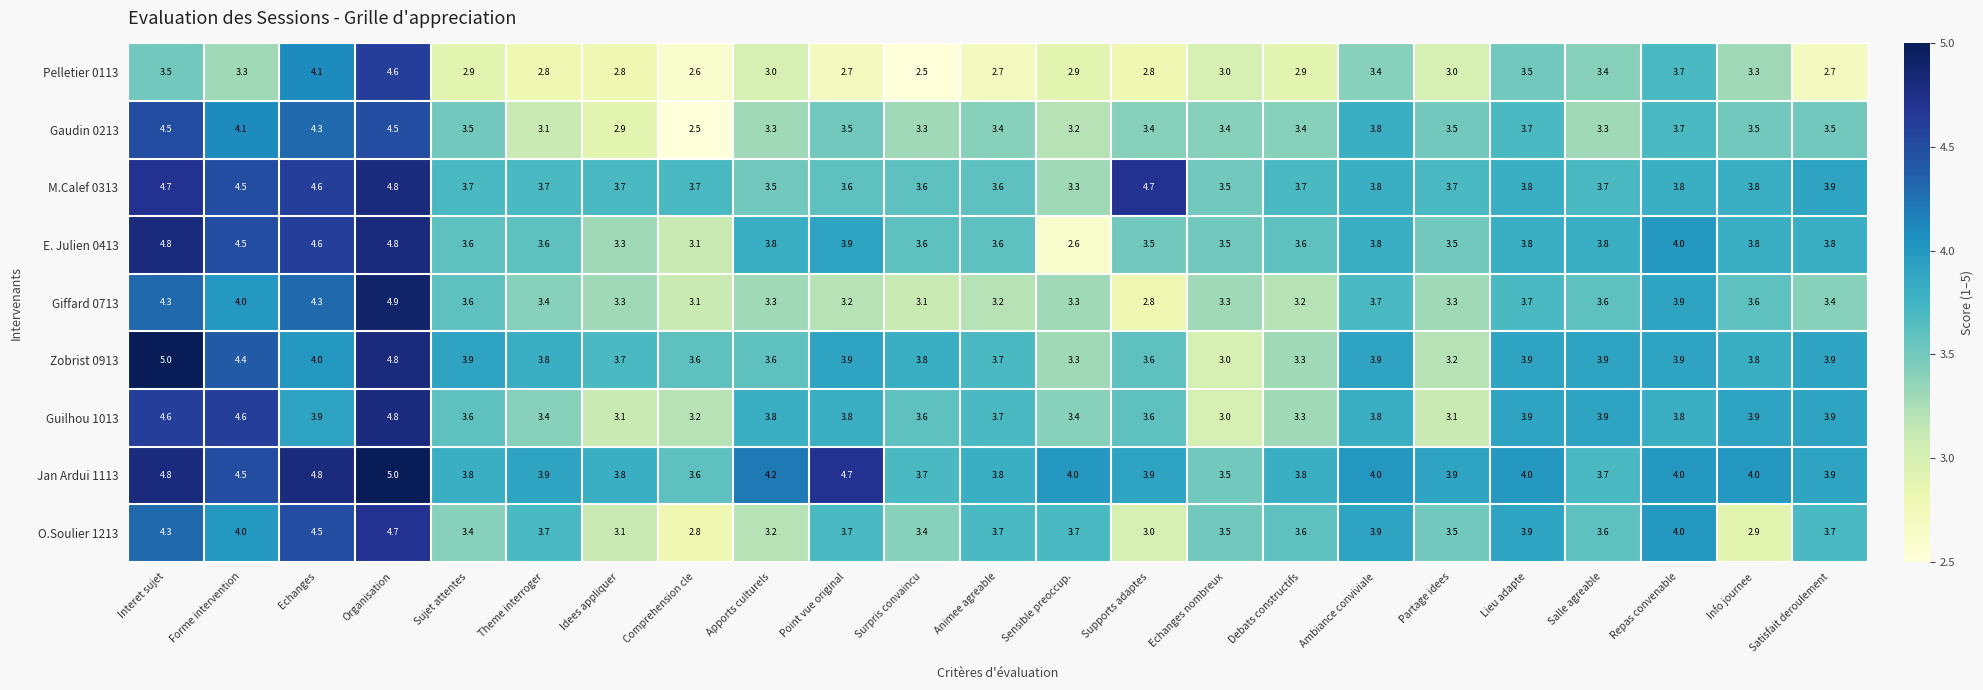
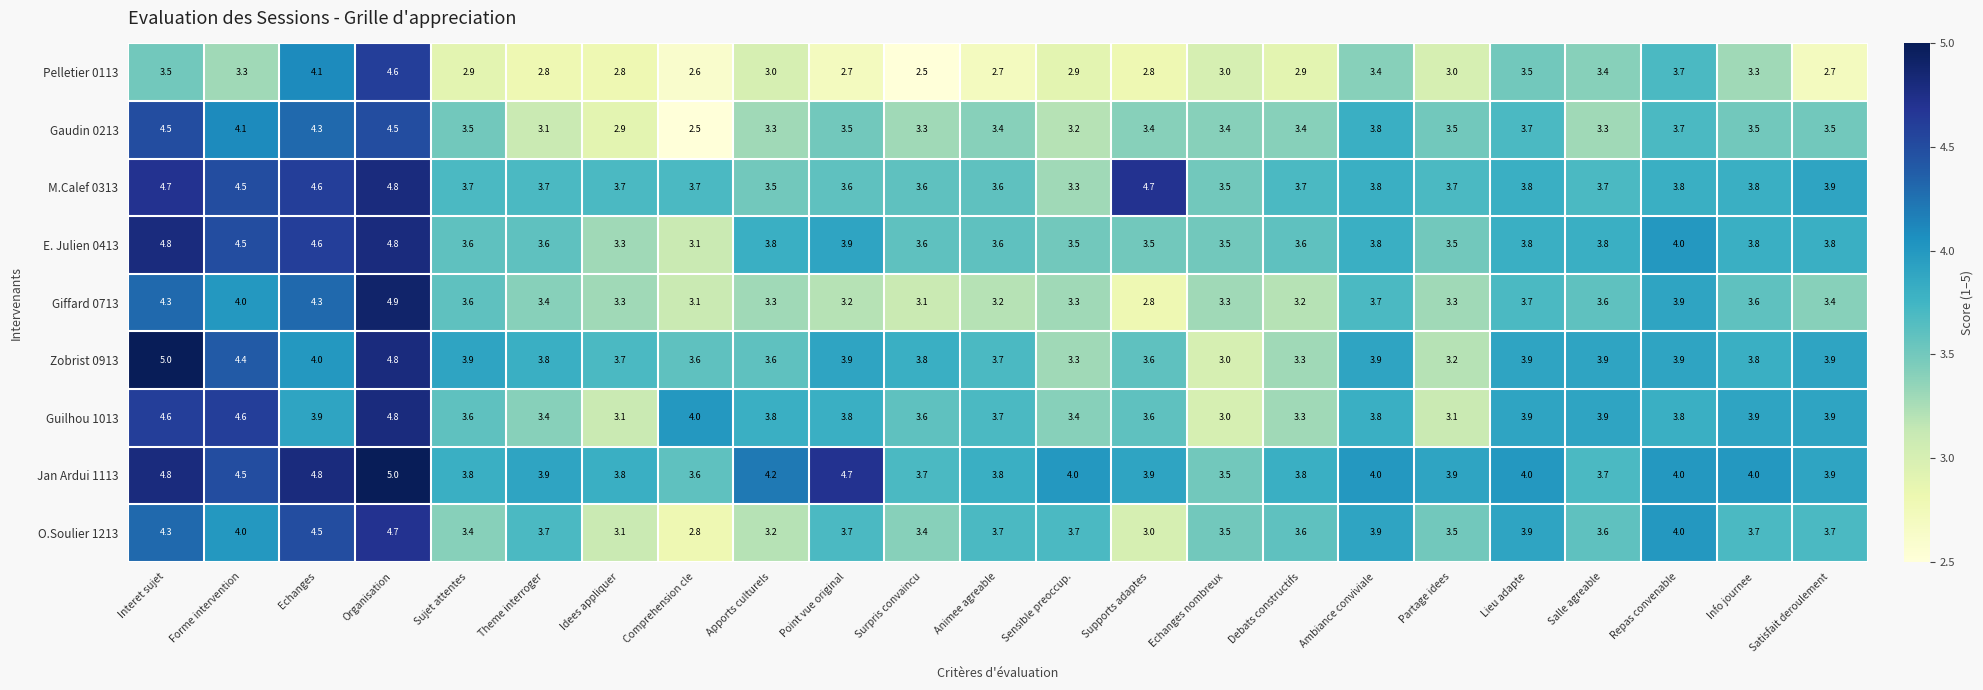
E. Julien 0413, Sensible preoccup.: 2.6 -> 3.5
Guilhou 1013, Comprehension cle: 3.2 -> 4.0
O.Soulier 1213, Info journee: 2.9 -> 3.7
